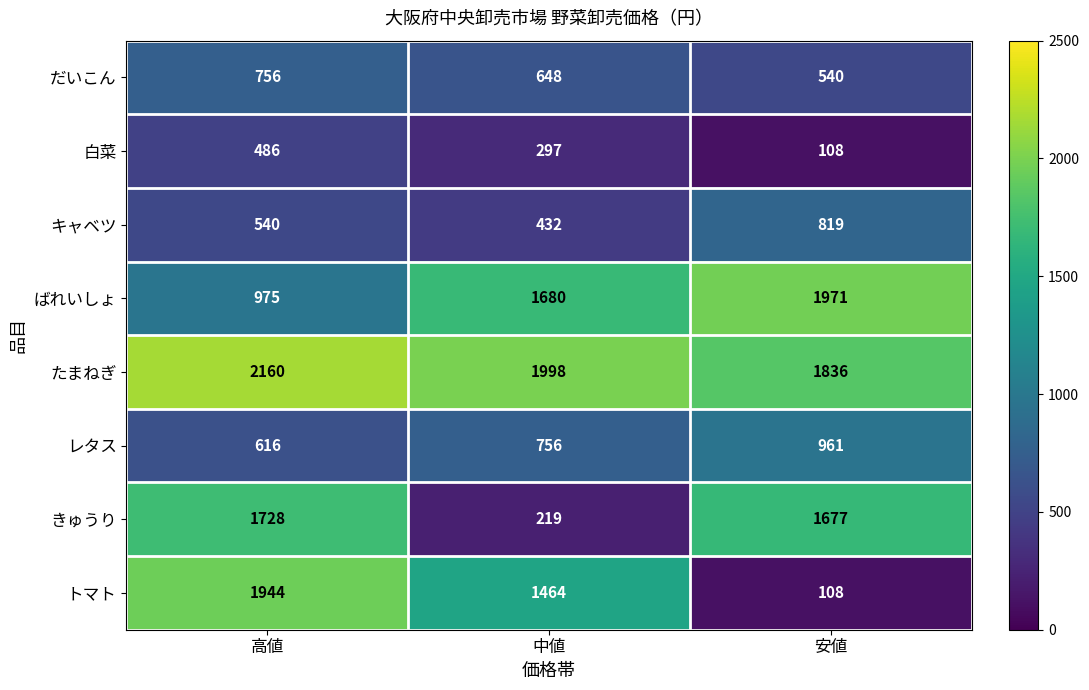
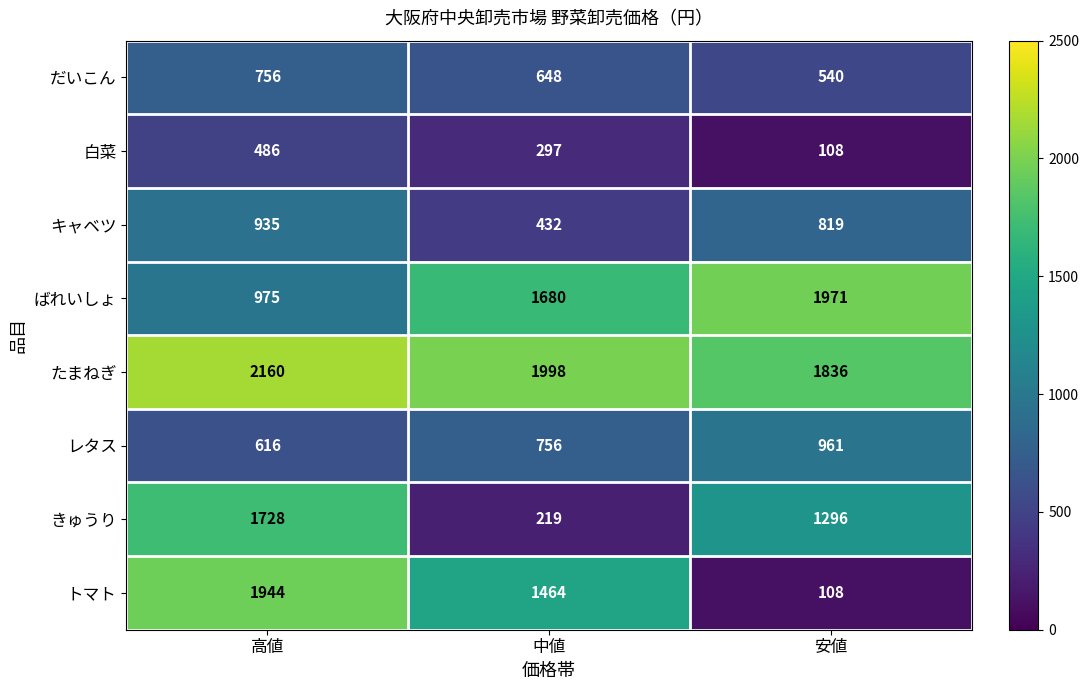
キャベツ, 高値: 540 -> 935
きゅうり, 安値: 1677 -> 1296
